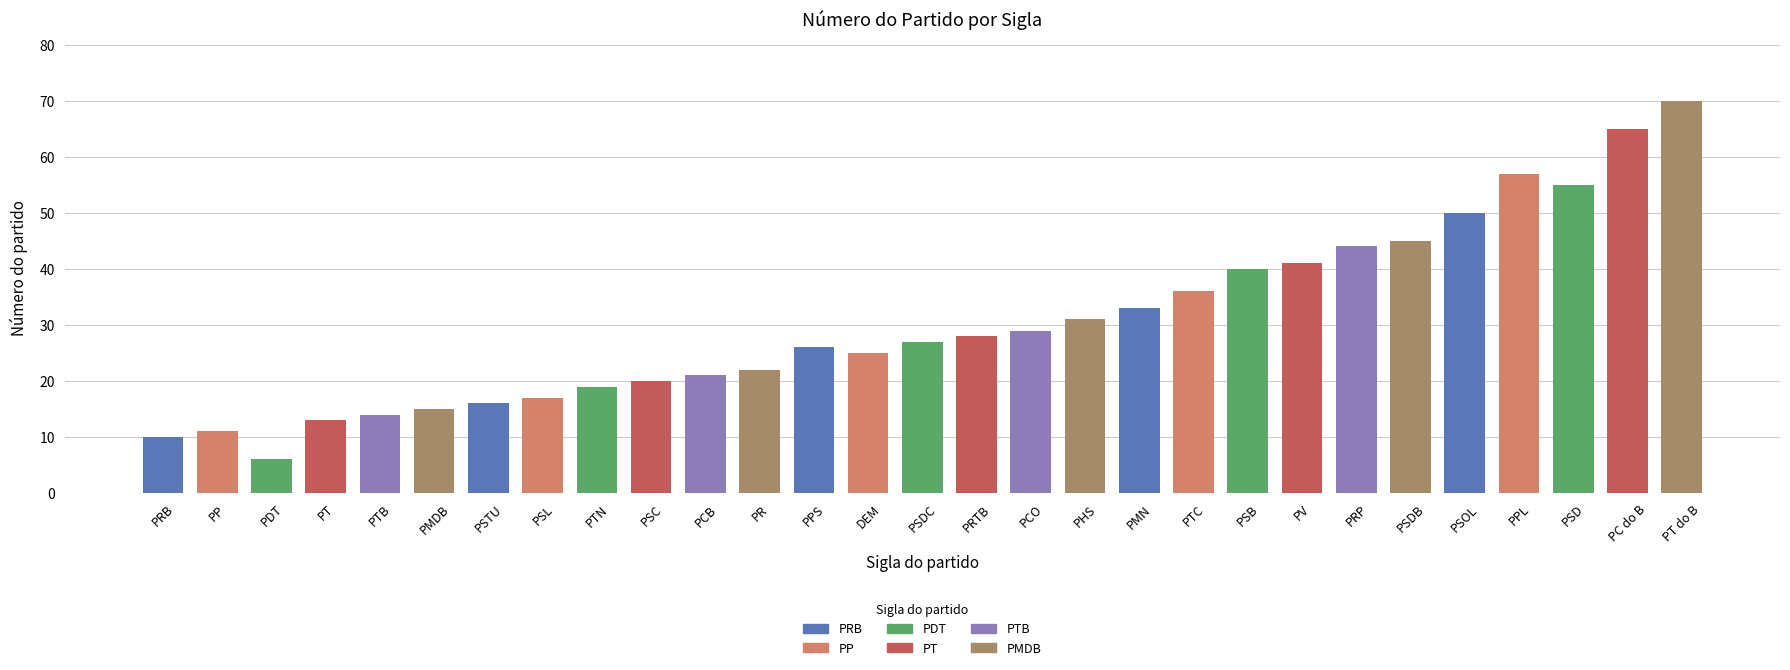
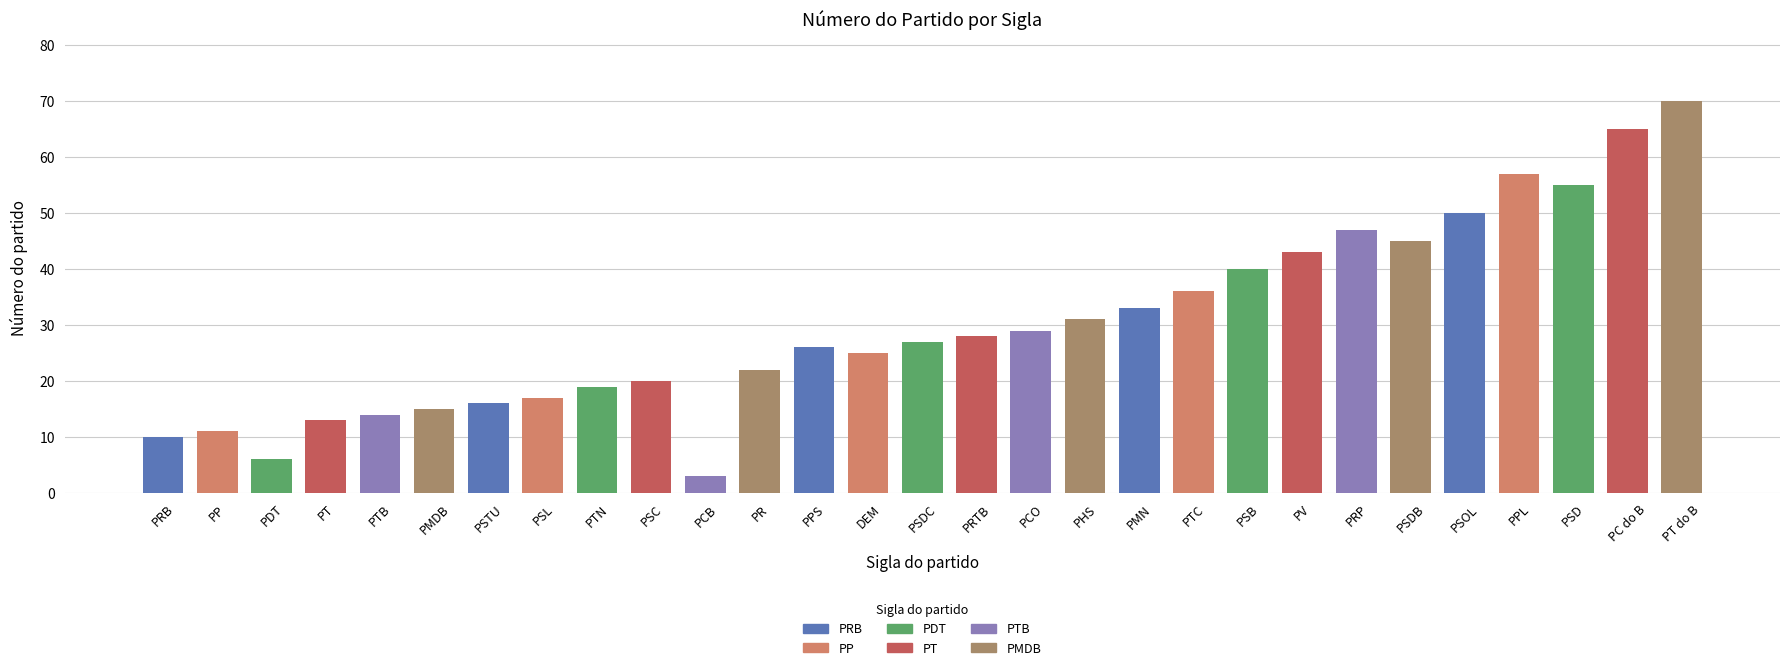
PCB: 21 -> 3
PV: 41 -> 43
PRP: 44 -> 47
